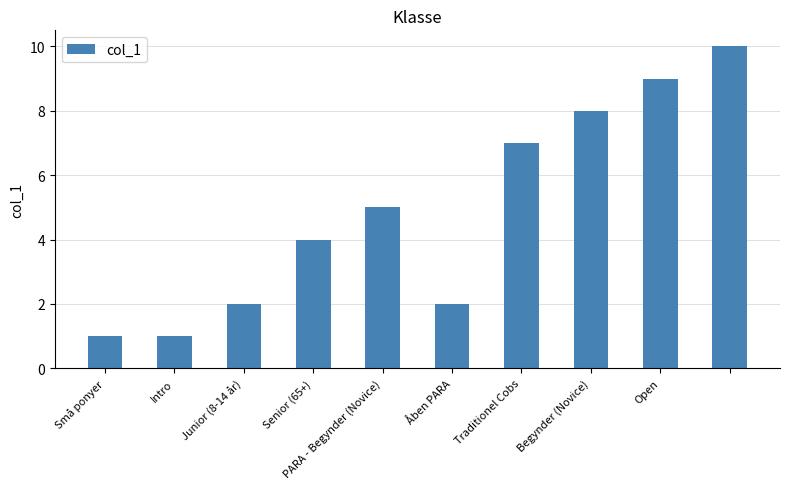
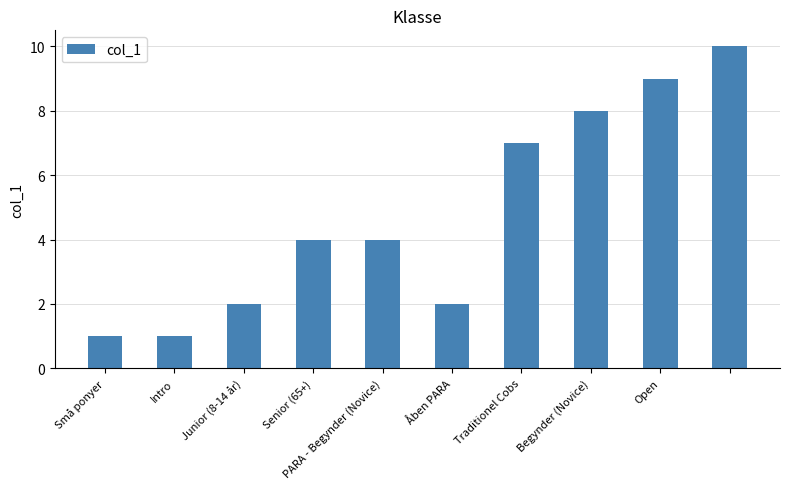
PARA - Begynder (Novice): 5 -> 4
